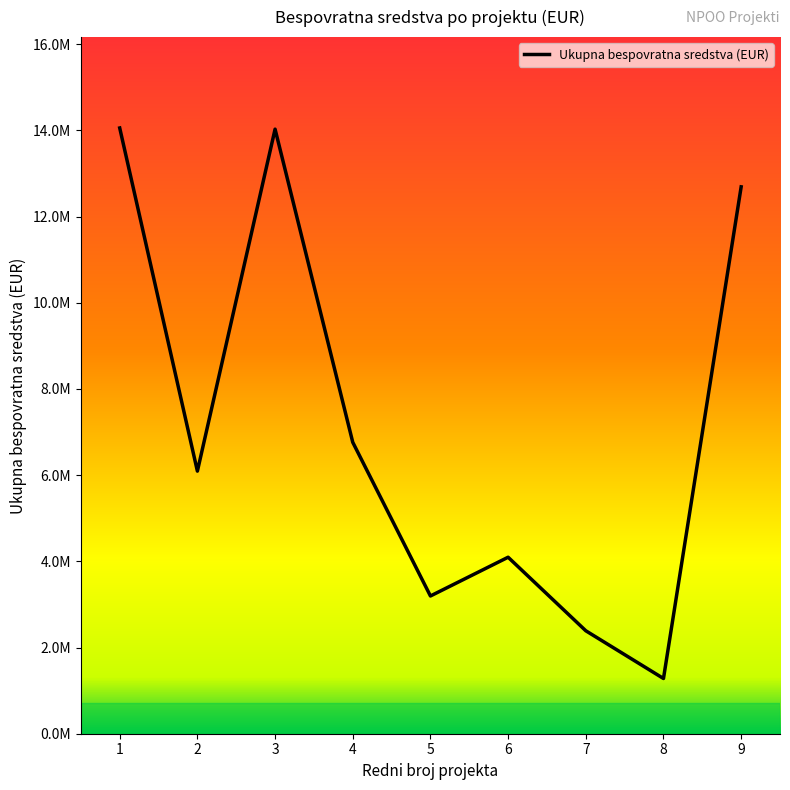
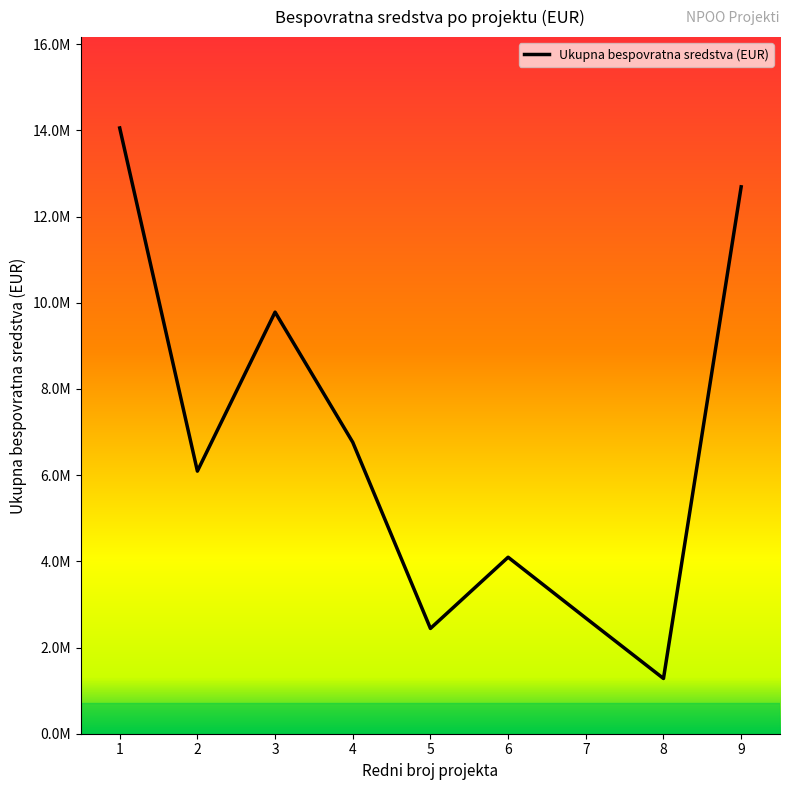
3: 14000000 -> 9800000
5: 3200000 -> 2400000
7: 2400000 -> 2700000
